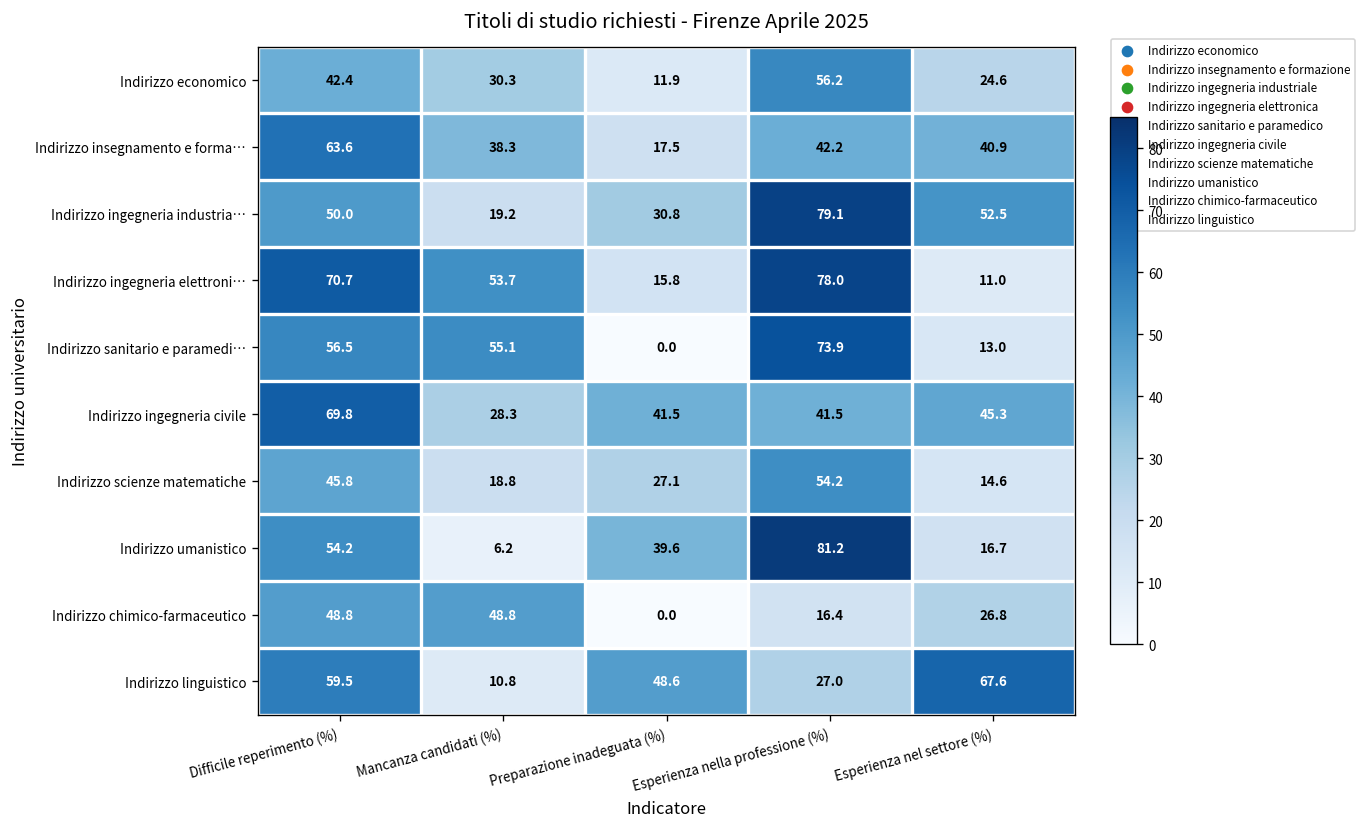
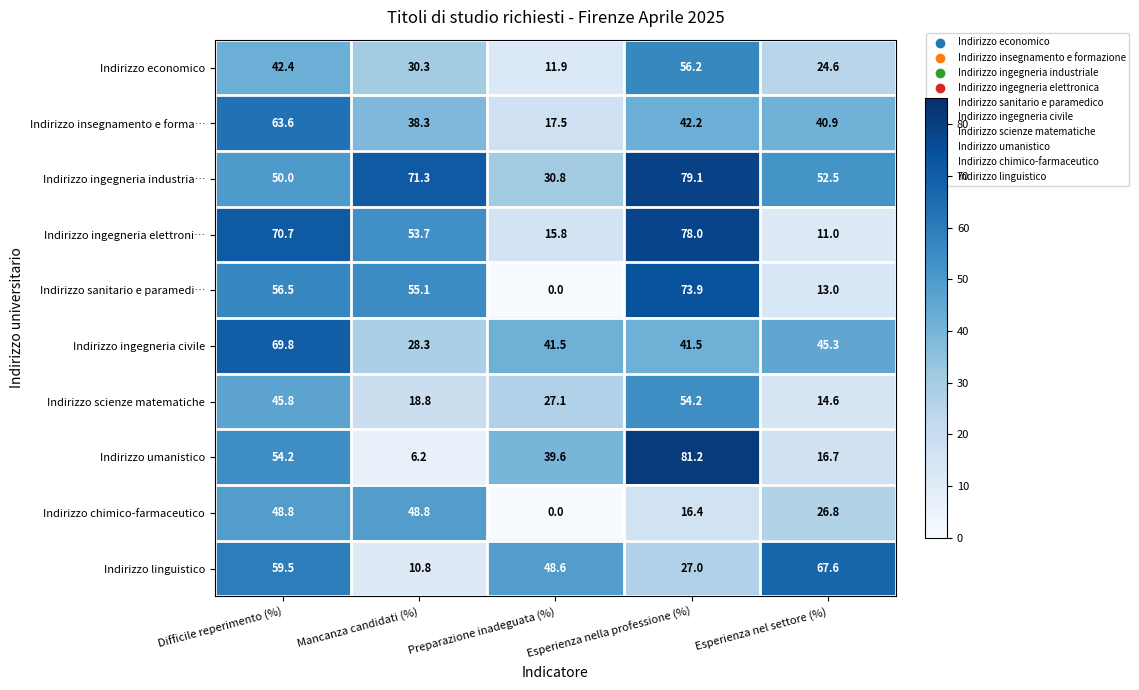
Indirizzo ingegneria industria…, Mancanza candidati (%): 19.2 -> 71.3
